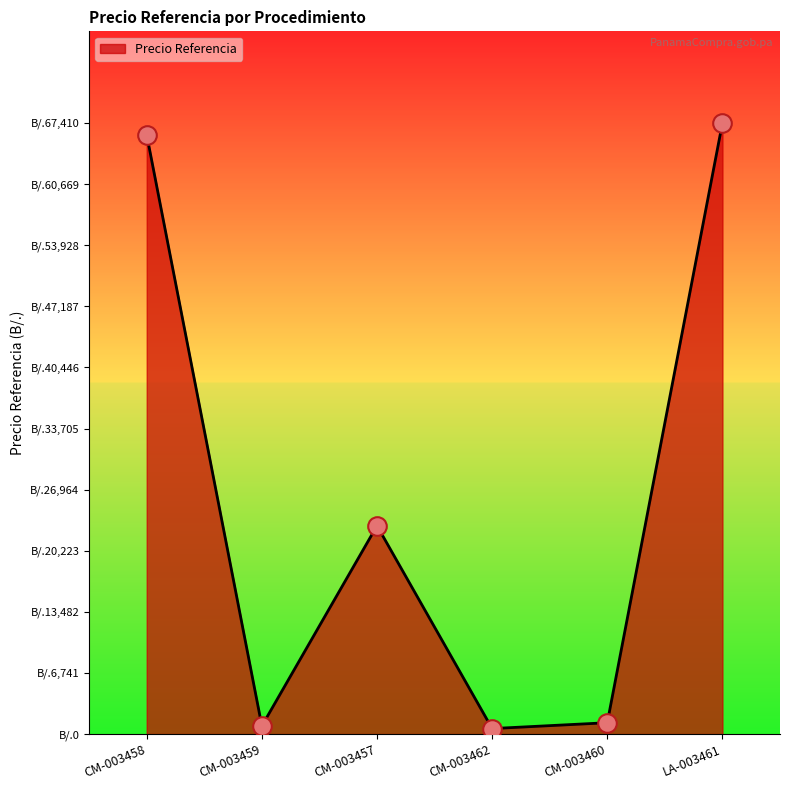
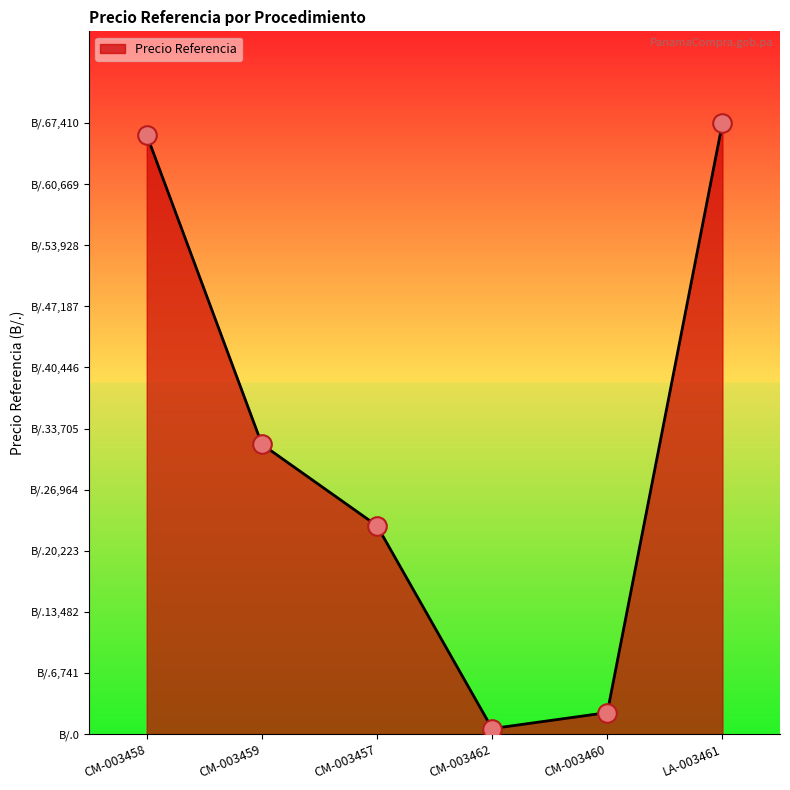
CM-003459: B/.1,000 -> B/.32,000
CM-003460: B/.1,000 -> B/.2,000
